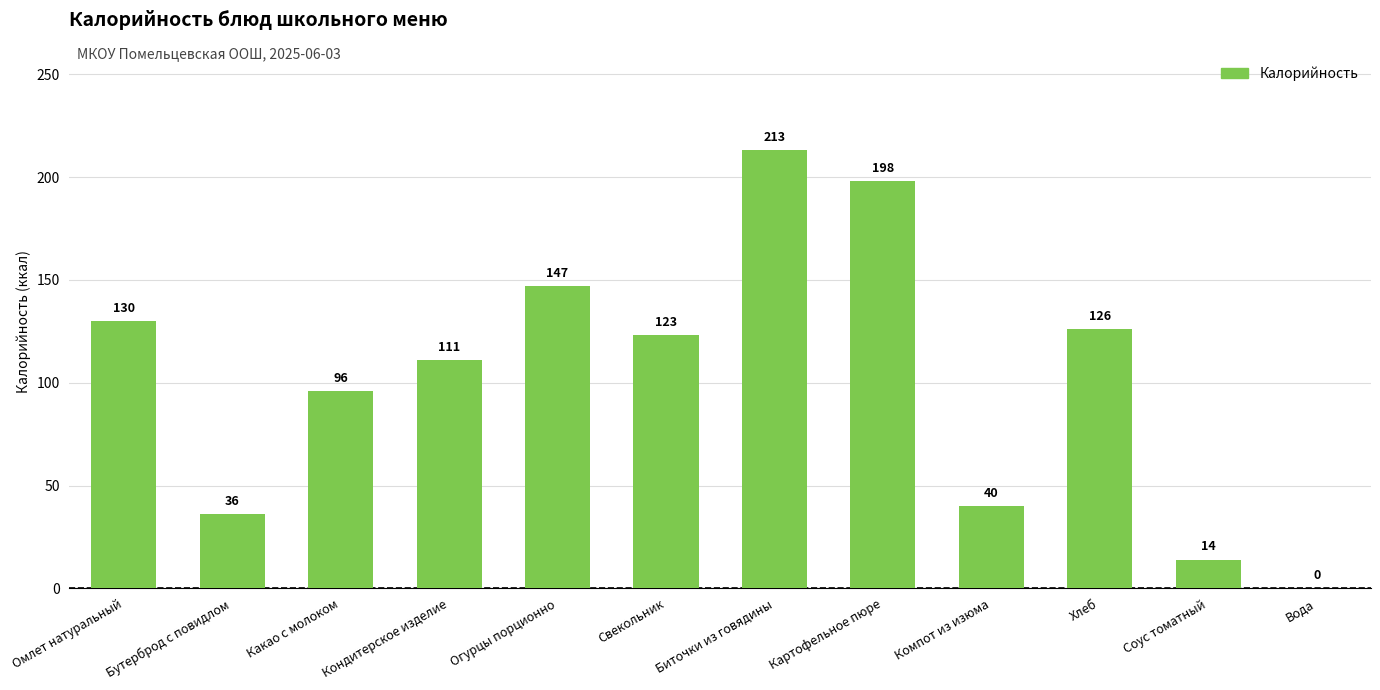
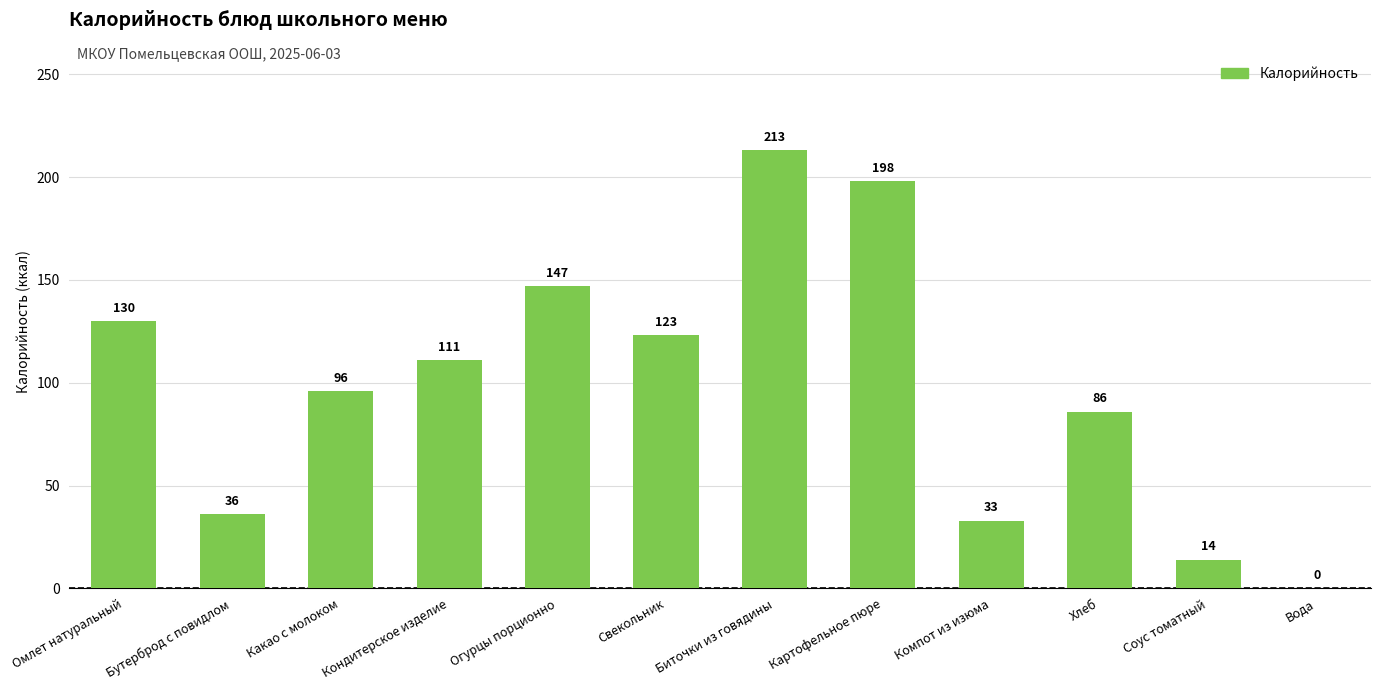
Компот из изюма: 40 -> 33
Хлеб: 126 -> 86
